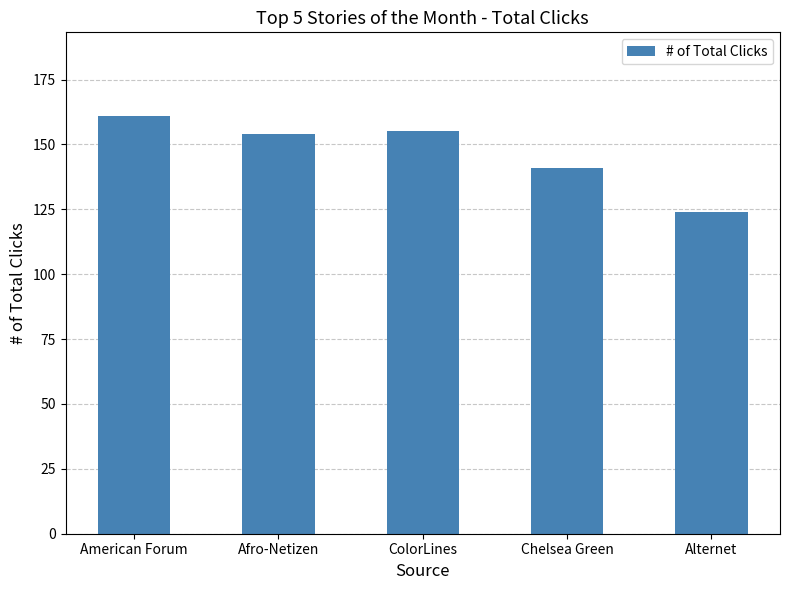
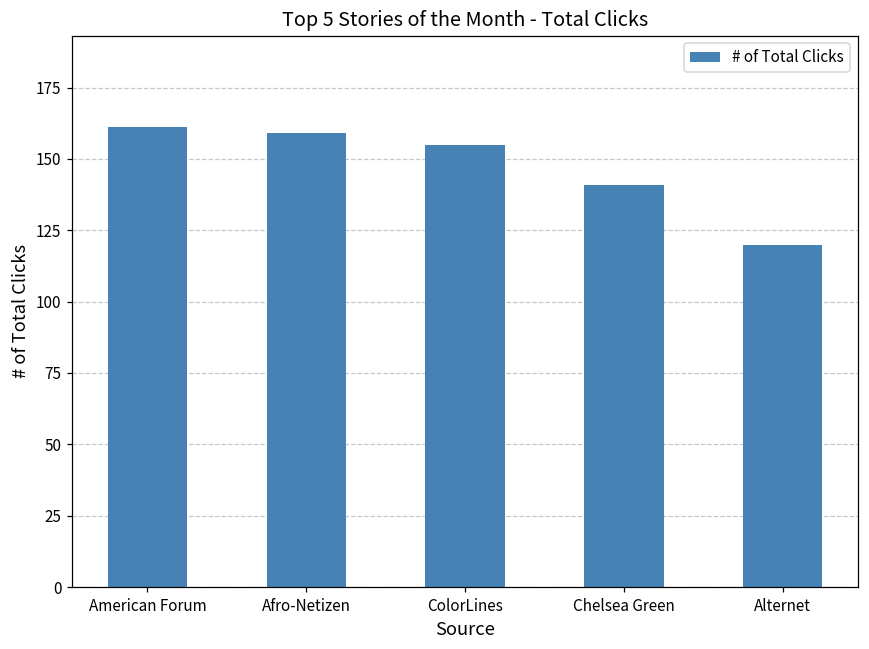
Afro-Netizen: 154 -> 159
Alternet: 124 -> 120
